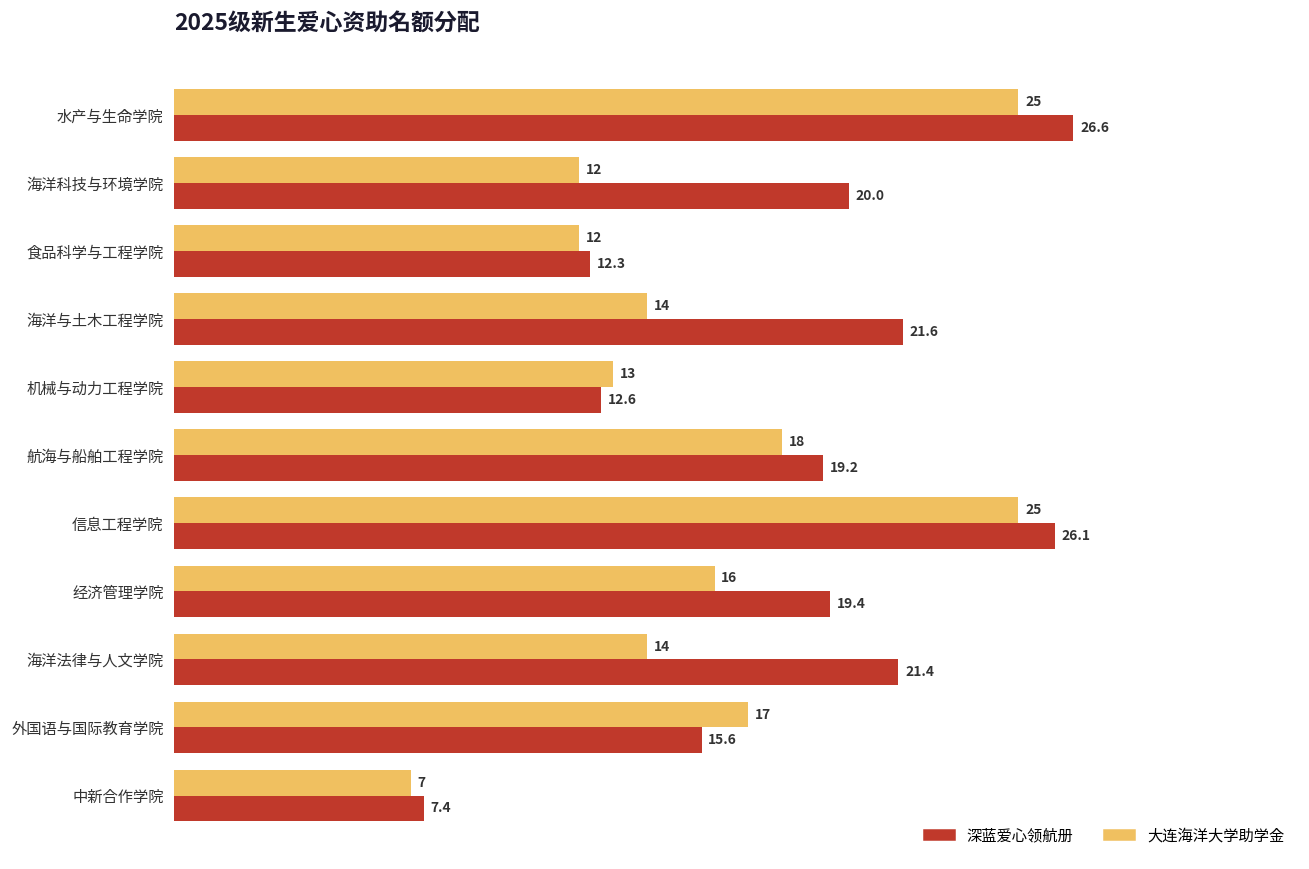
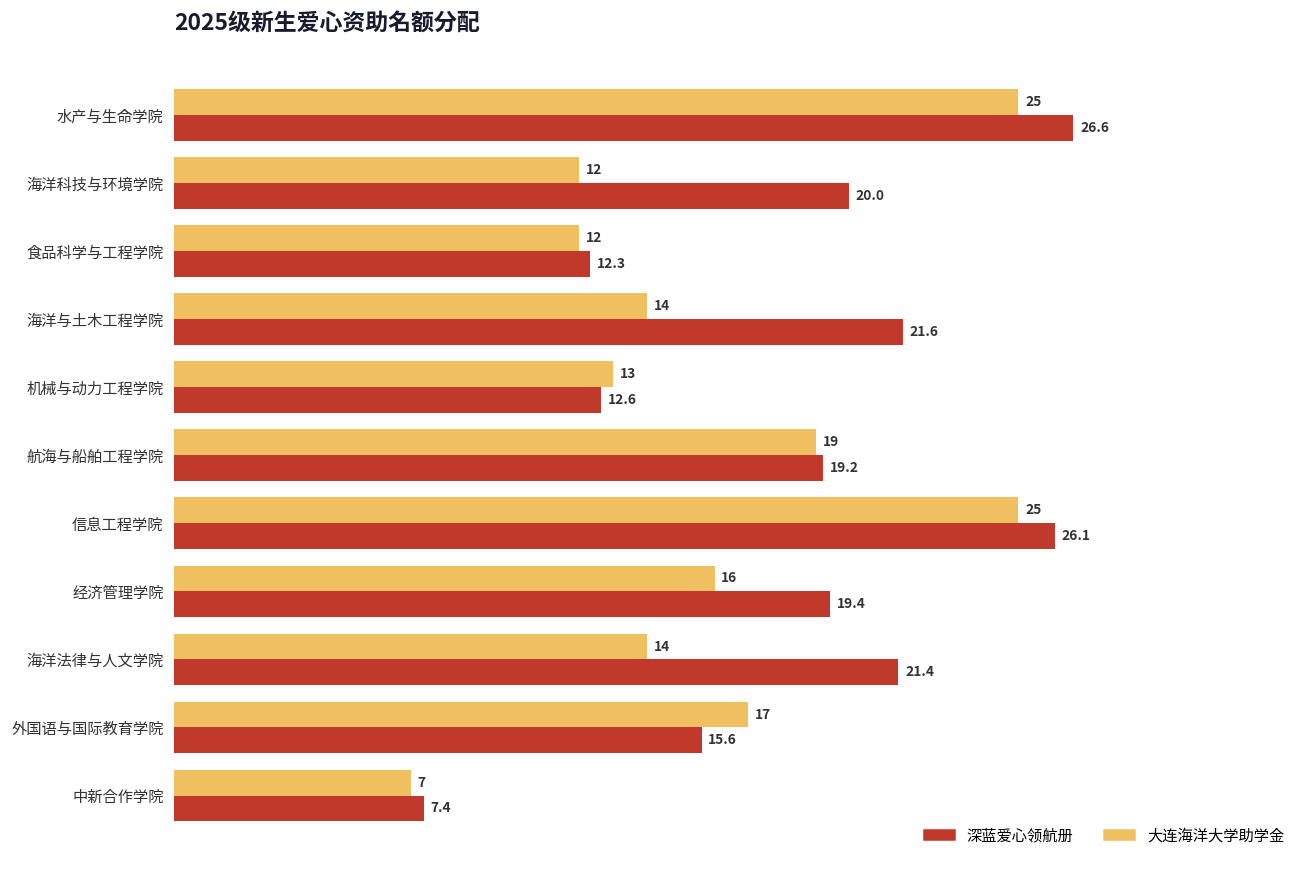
大连海洋大学助学金, 航海与船舶工程学院: 18 -> 19
